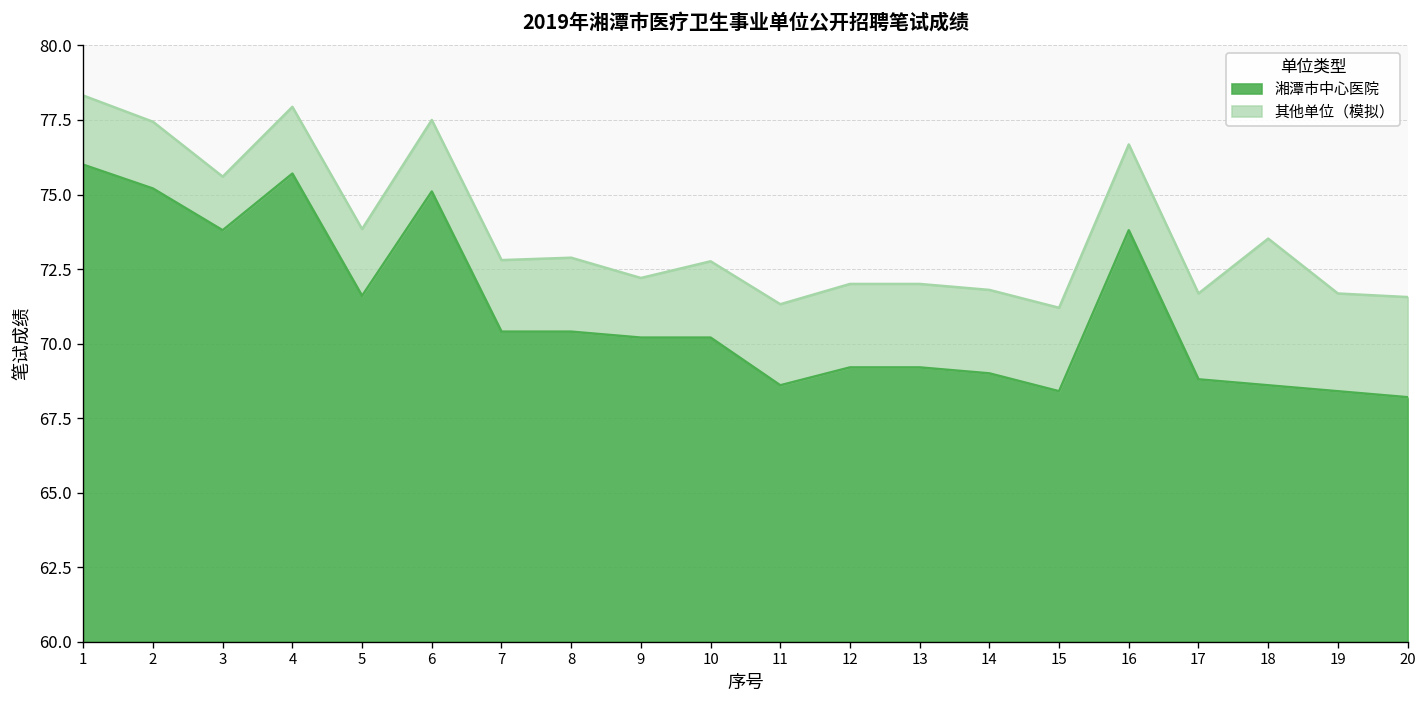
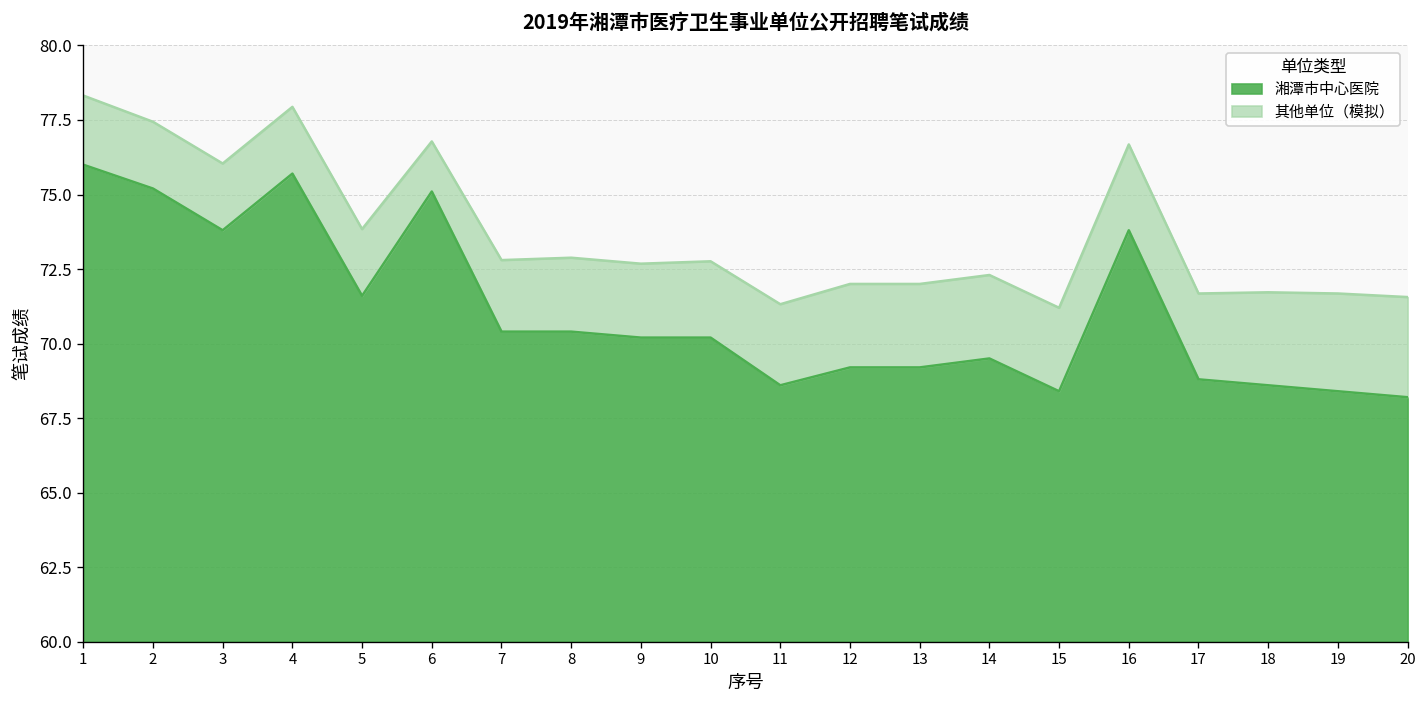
其他单位（模拟）, 3: 1.8 -> 2.2
其他单位（模拟）, 6: 2.4 -> 1.7
其他单位（模拟）, 9: 2.0 -> 2.5
湘潭市中心医院, 14: 69.0 -> 69.5
其他单位（模拟）, 18: 4.9 -> 3.1
